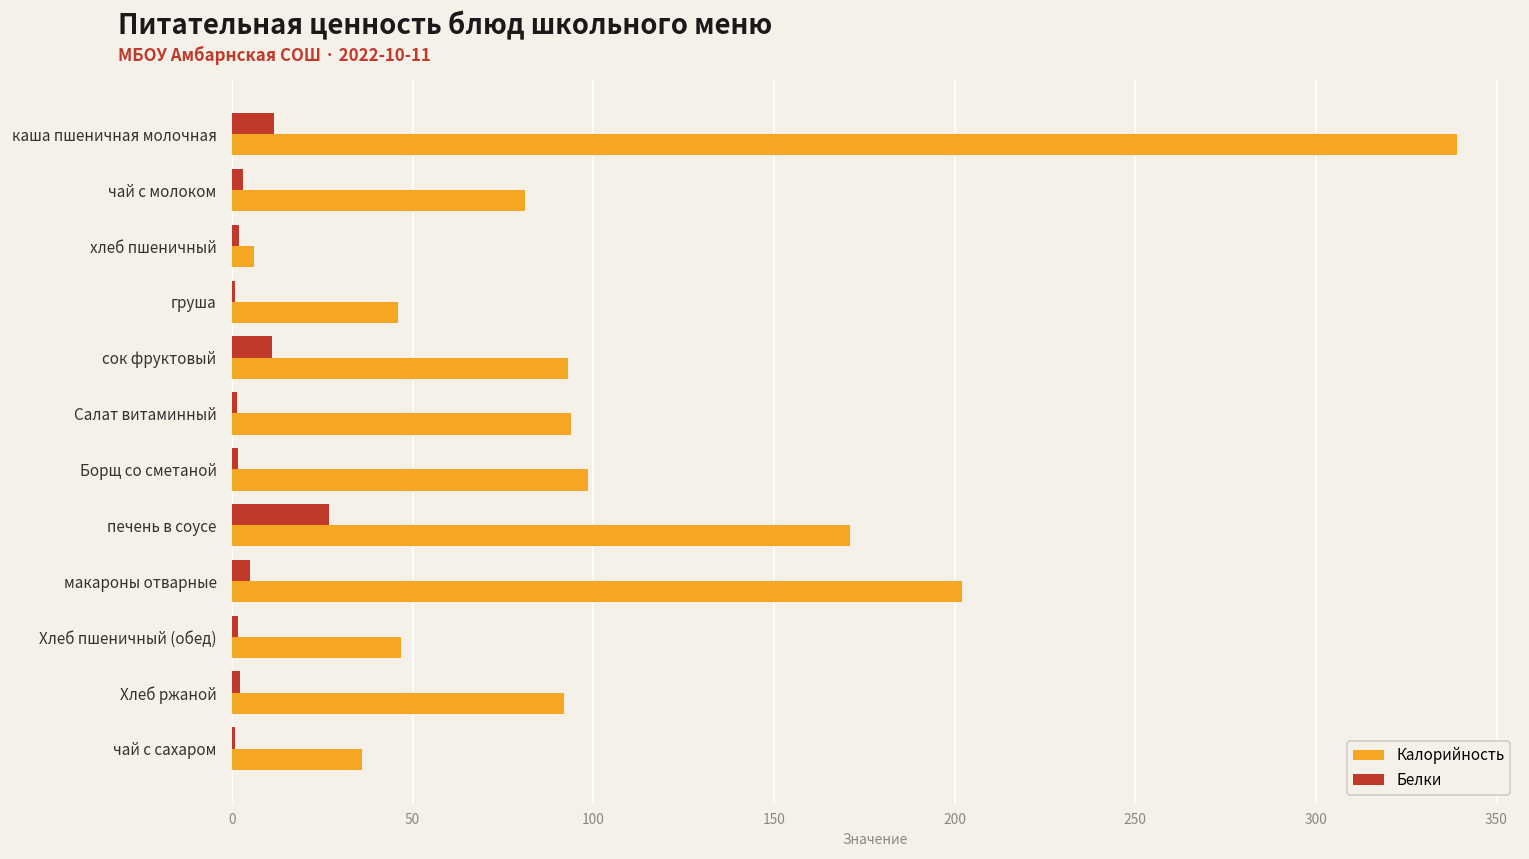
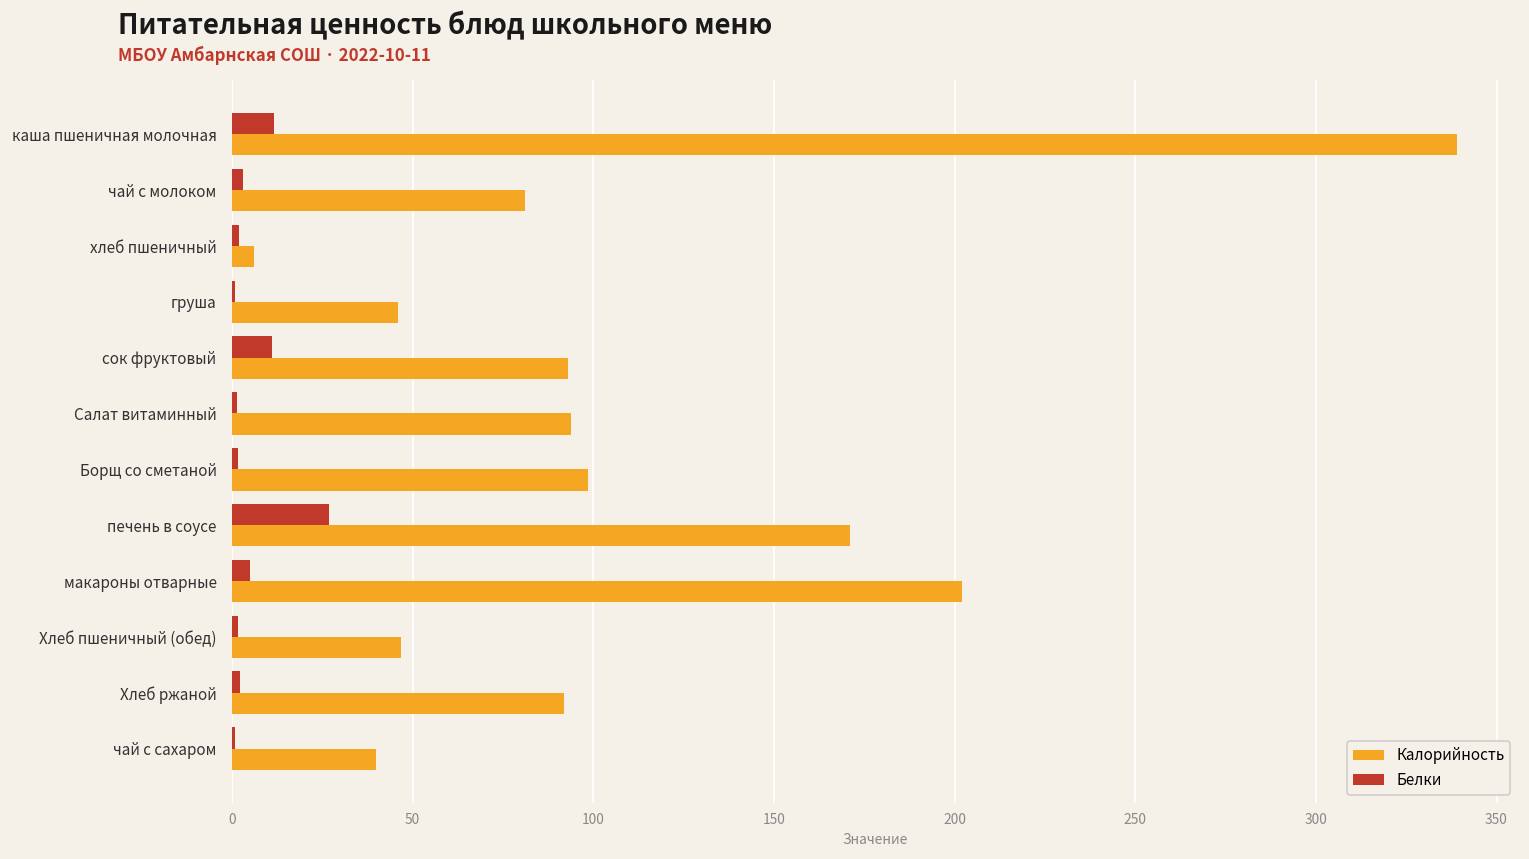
Калорийность, чай с сахаром: 36 -> 40
